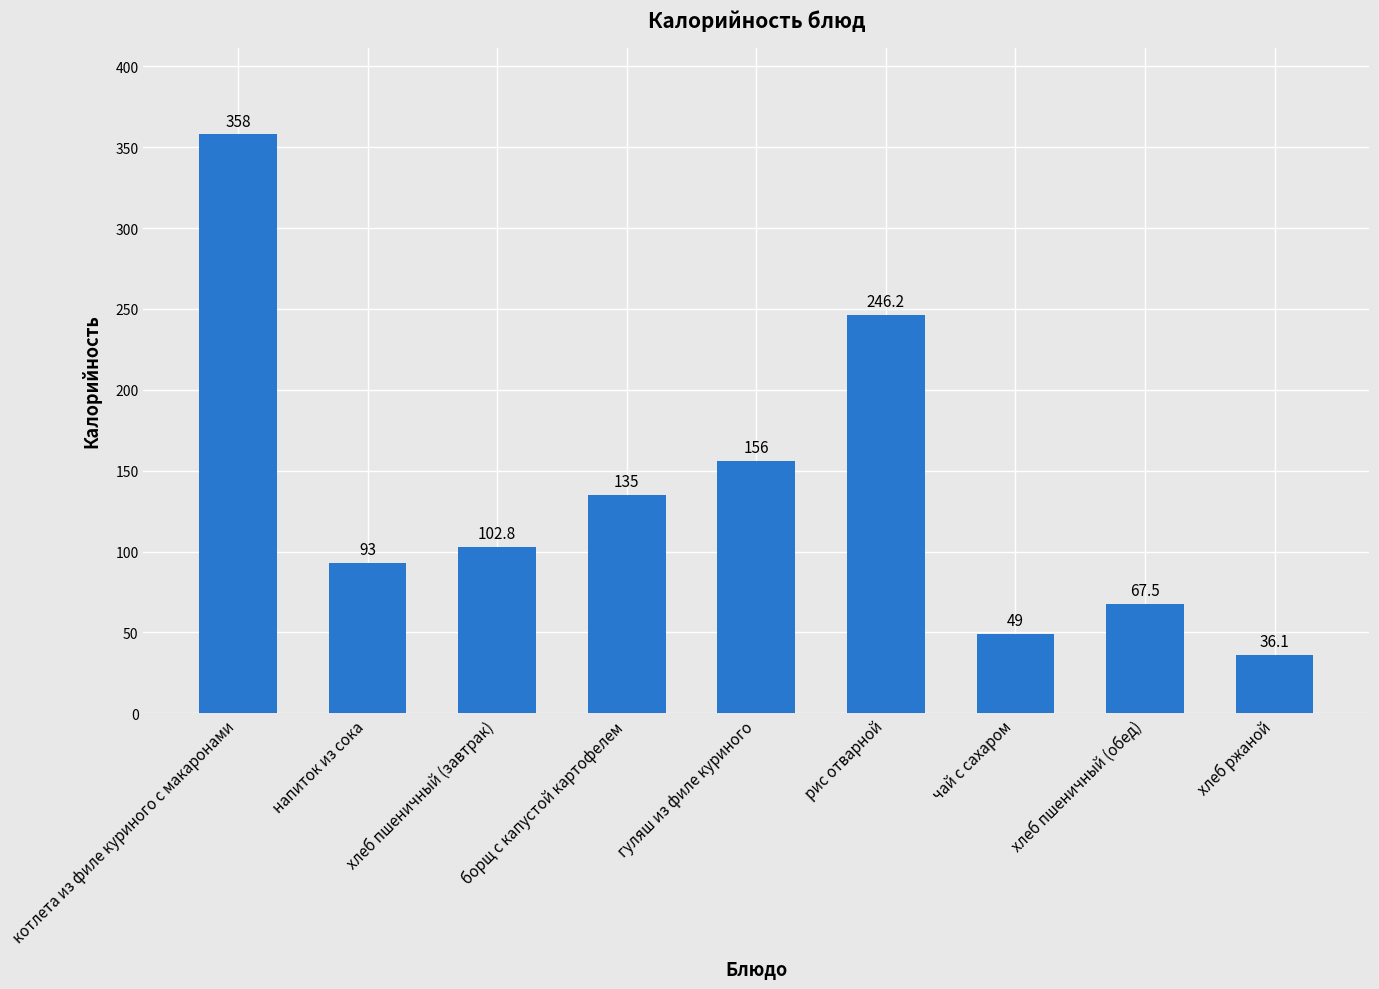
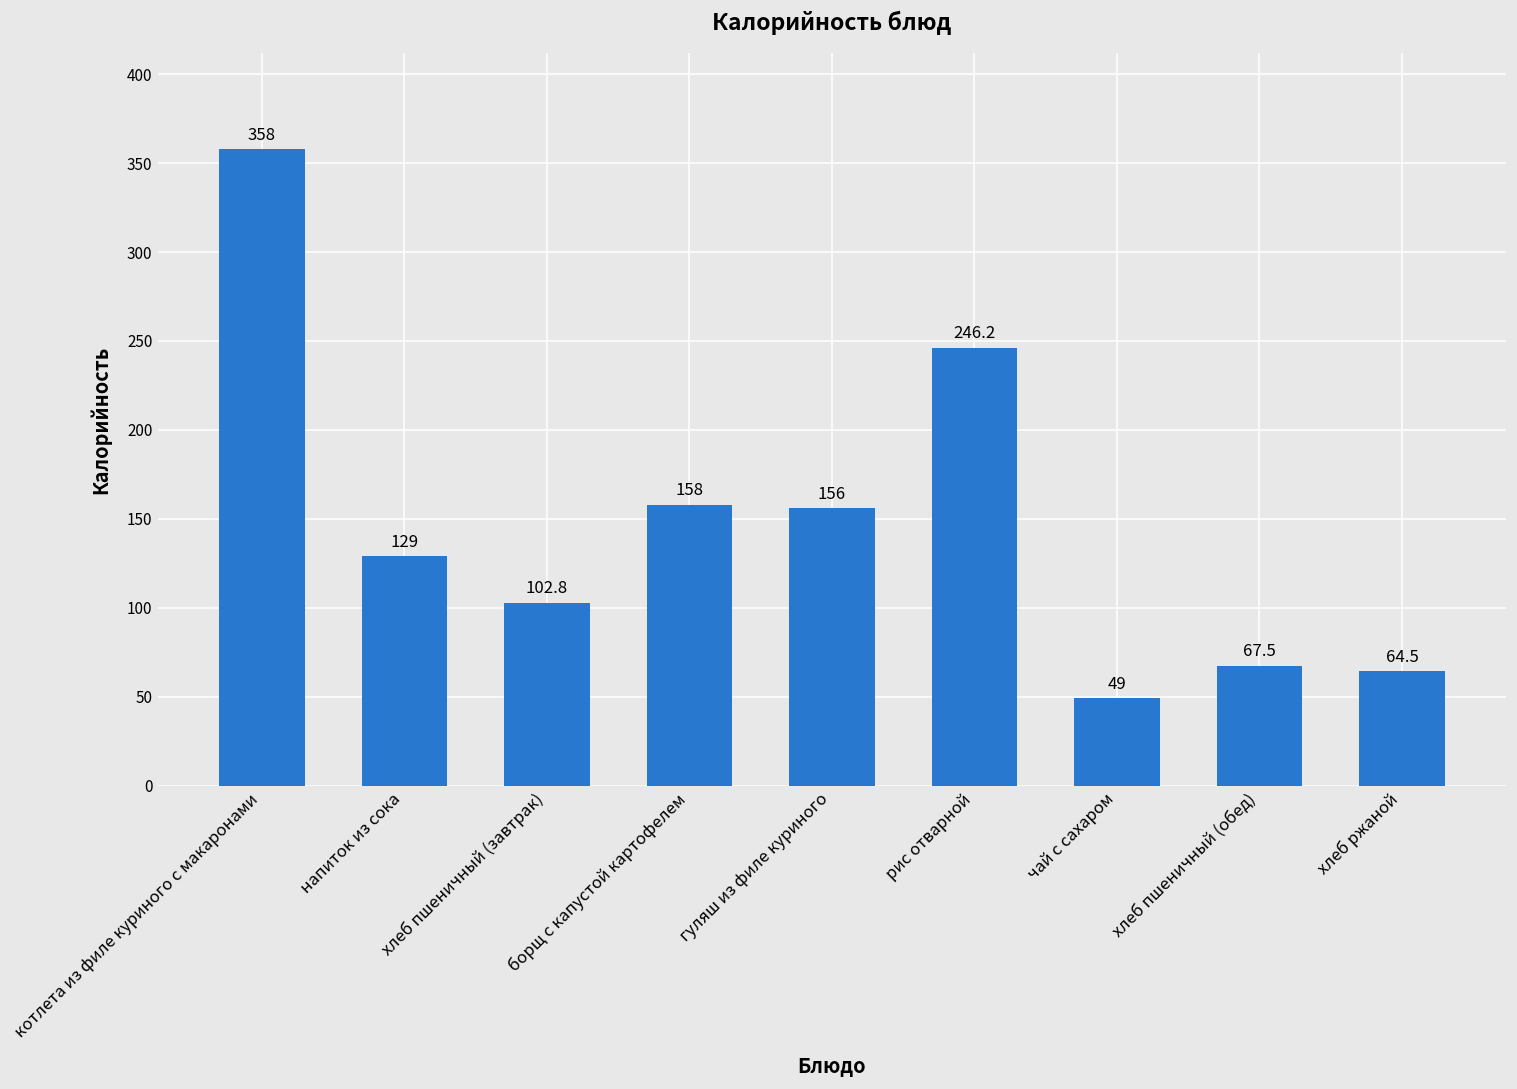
напиток из сока: 93 -> 129
борщ с капустой картофелем: 135 -> 158
хлеб ржаной: 36.1 -> 64.5
